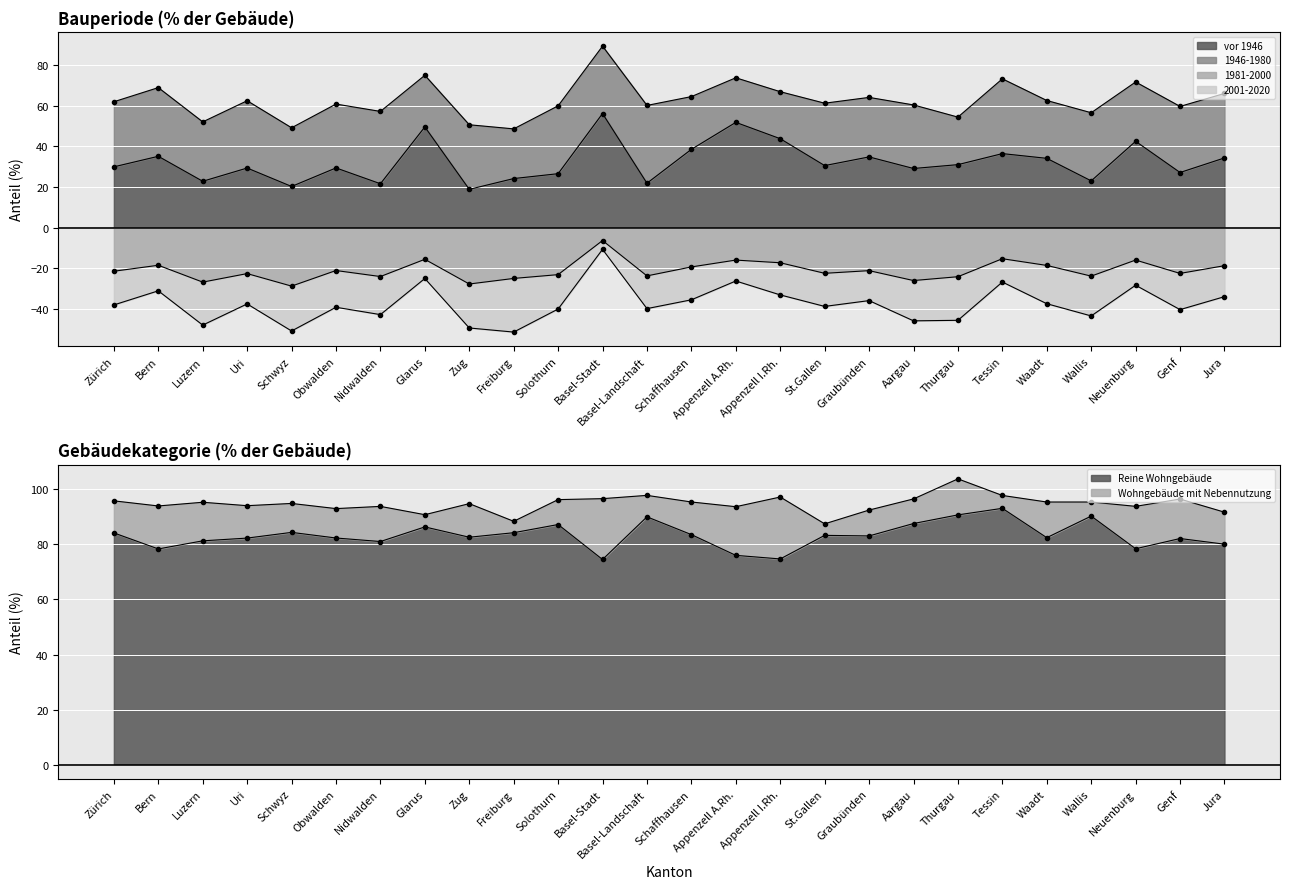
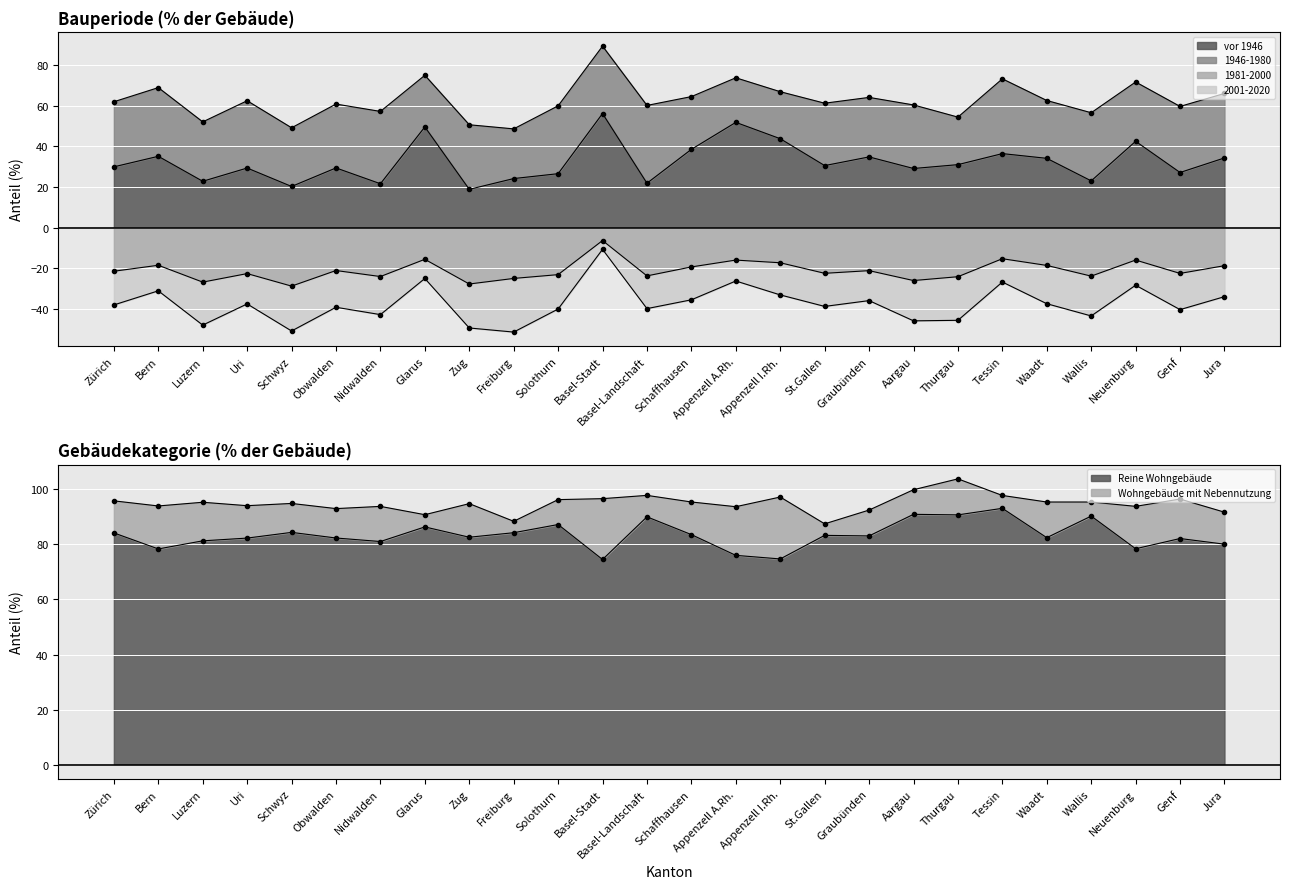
Gebäudekategorie (% der Gebäude), Reine Wohngebäude, Aargau: 88 -> 91
